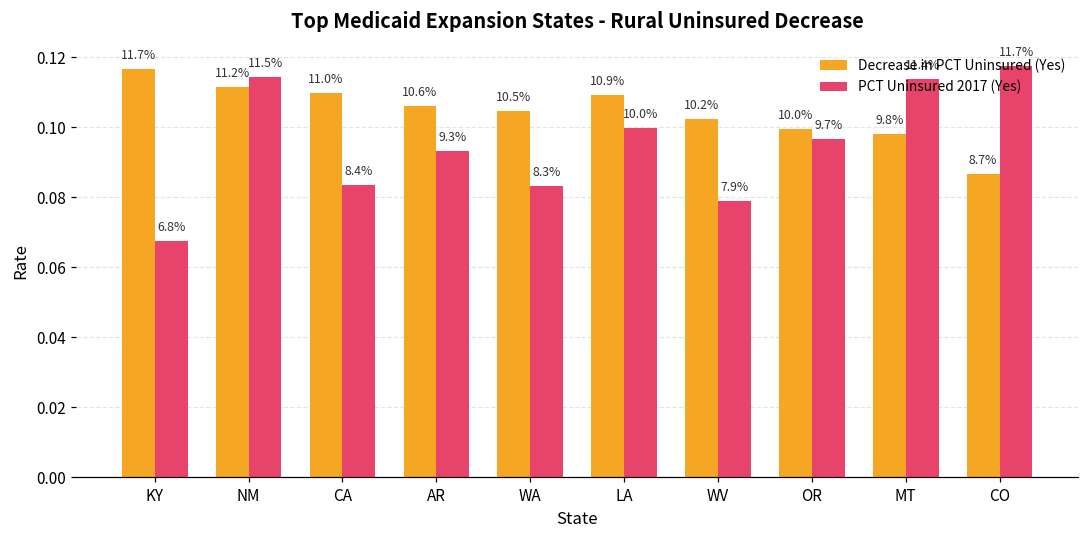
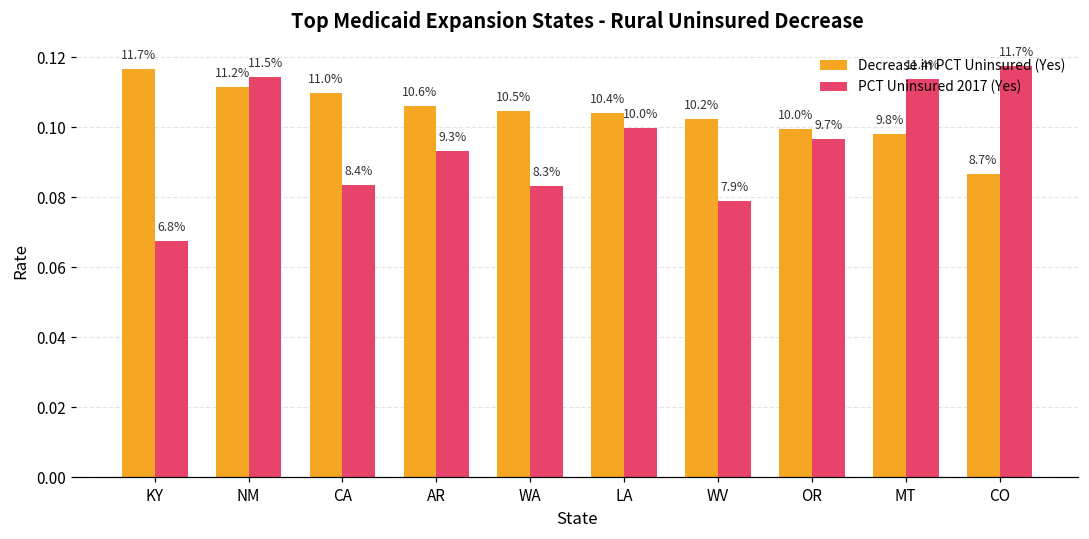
Decrease in PCT Uninsured (Yes), LA: 10.9% -> 10.4%
